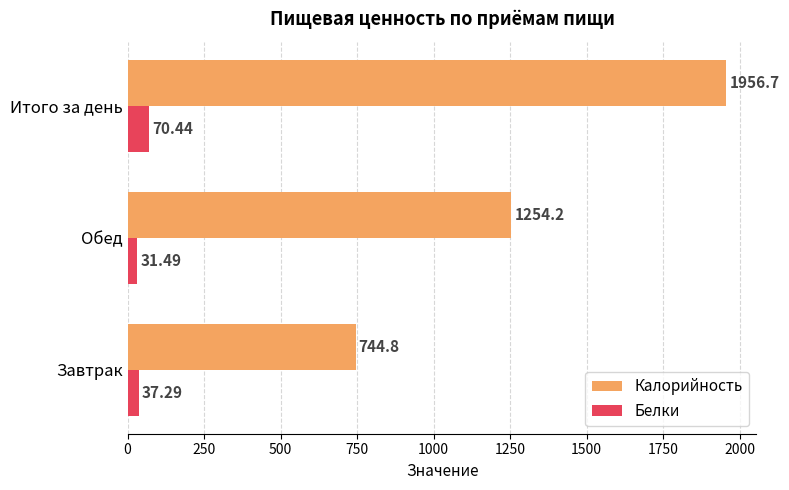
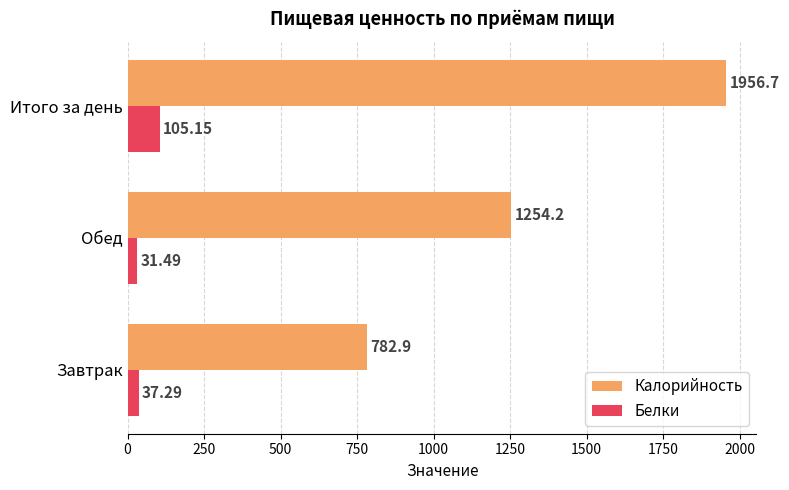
Белки, Итого за день: 70.44 -> 105.15
Калорийность, Завтрак: 744.8 -> 782.9
